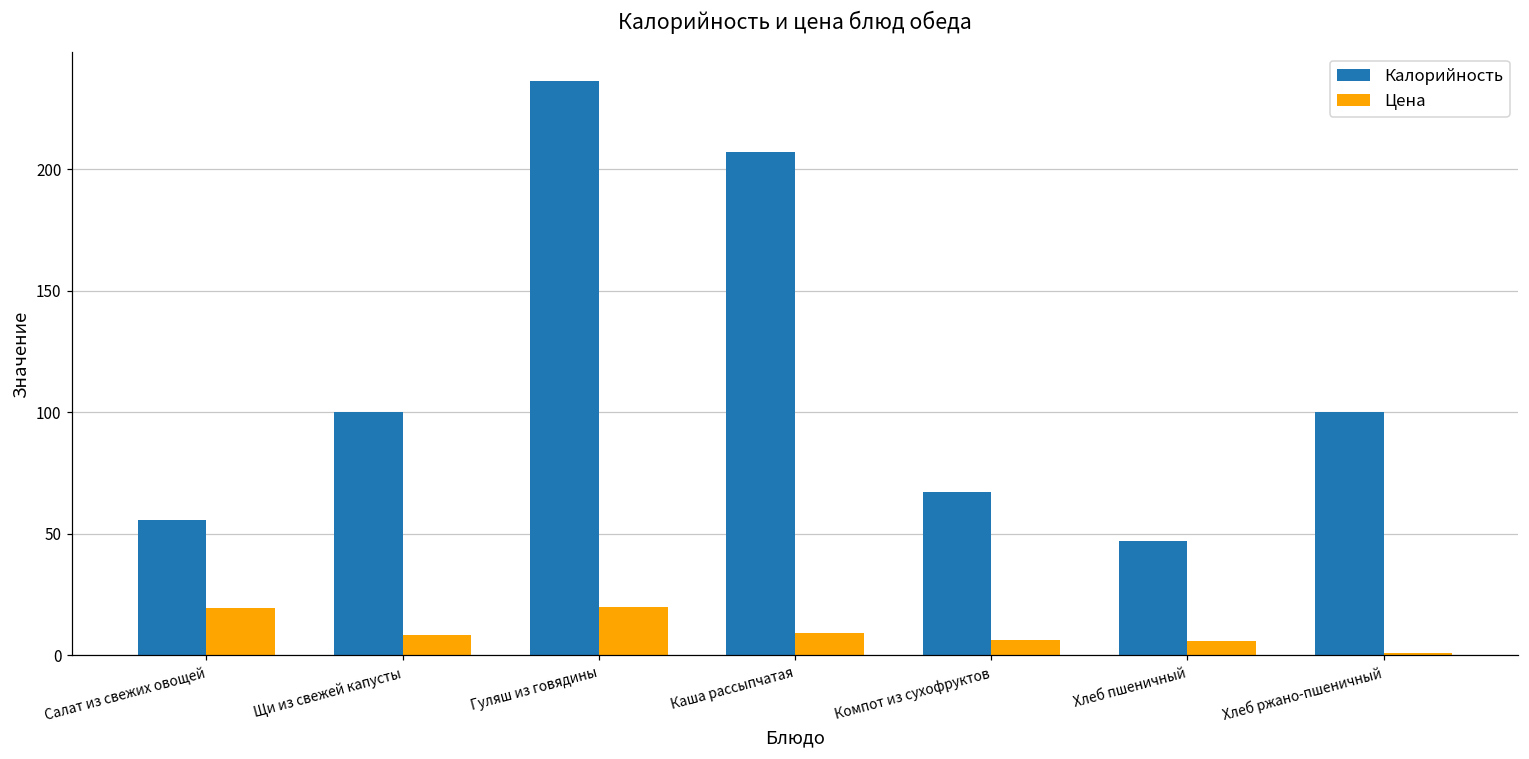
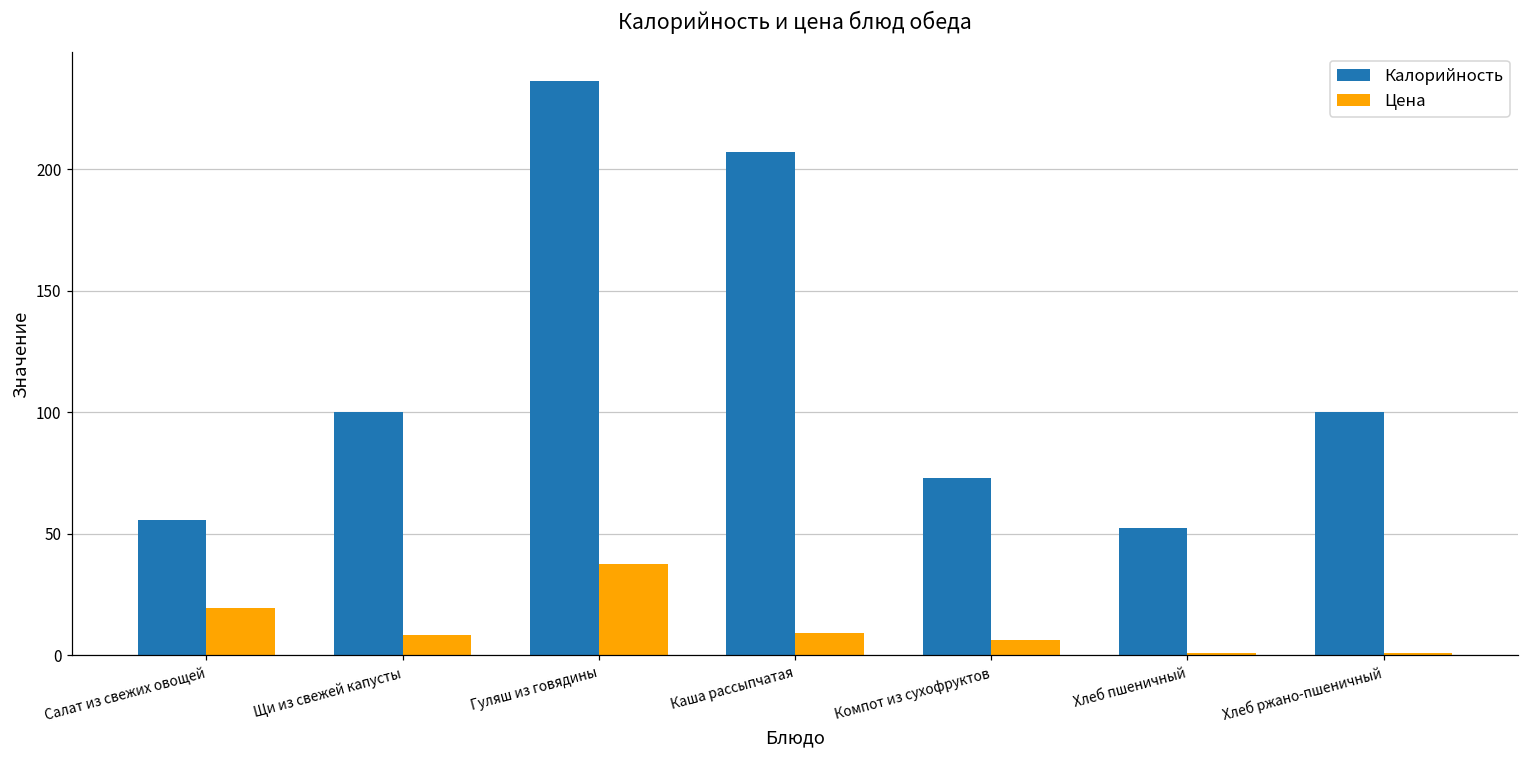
Цена, Гуляш из говядины: 20 -> 38
Калорийность, Компот из сухофруктов: 67 -> 73
Калорийность, Хлеб пшеничный: 47 -> 53
Цена, Хлеб пшеничный: 6 -> 1
